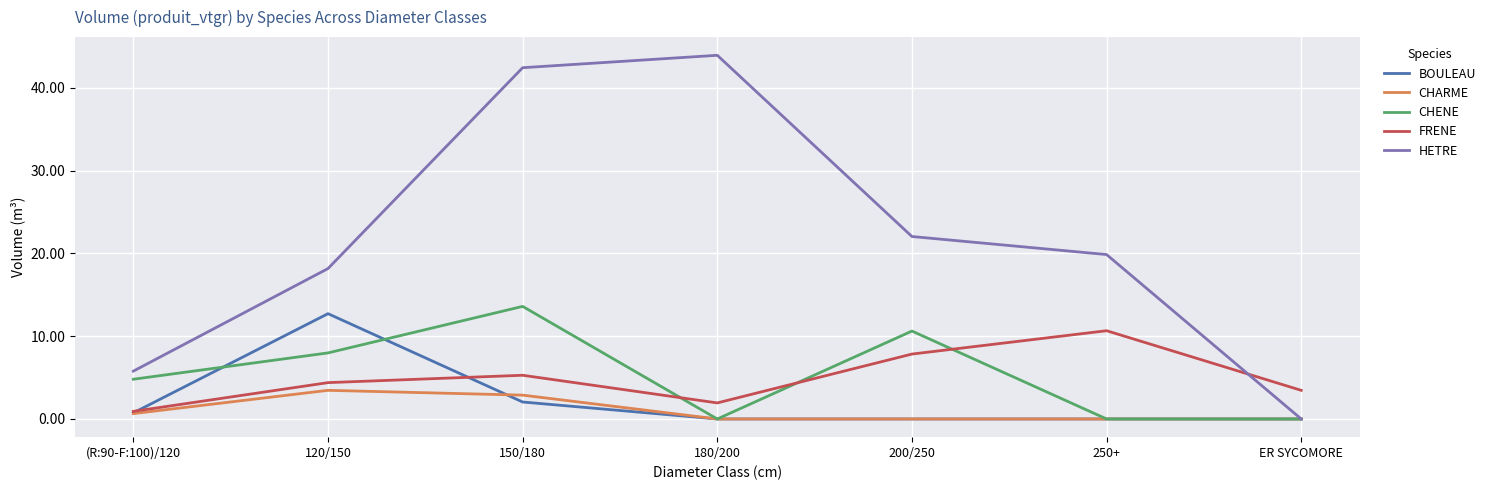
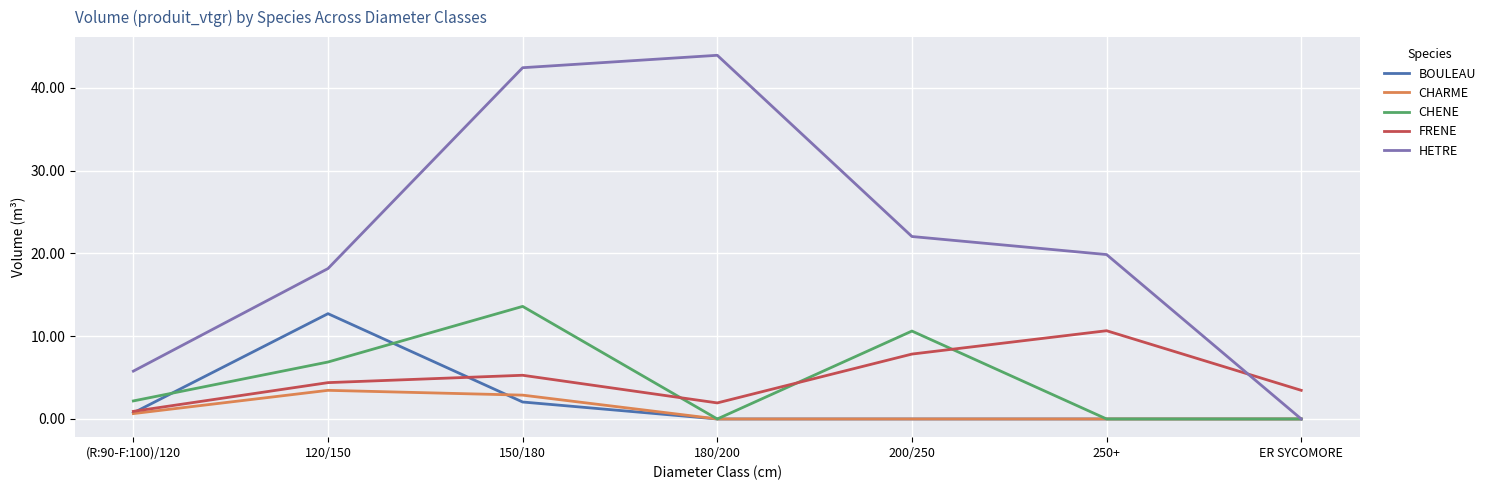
CHENE, (R:90-F:100)/120: 5 -> 2
CHENE, 120/150: 8 -> 7
